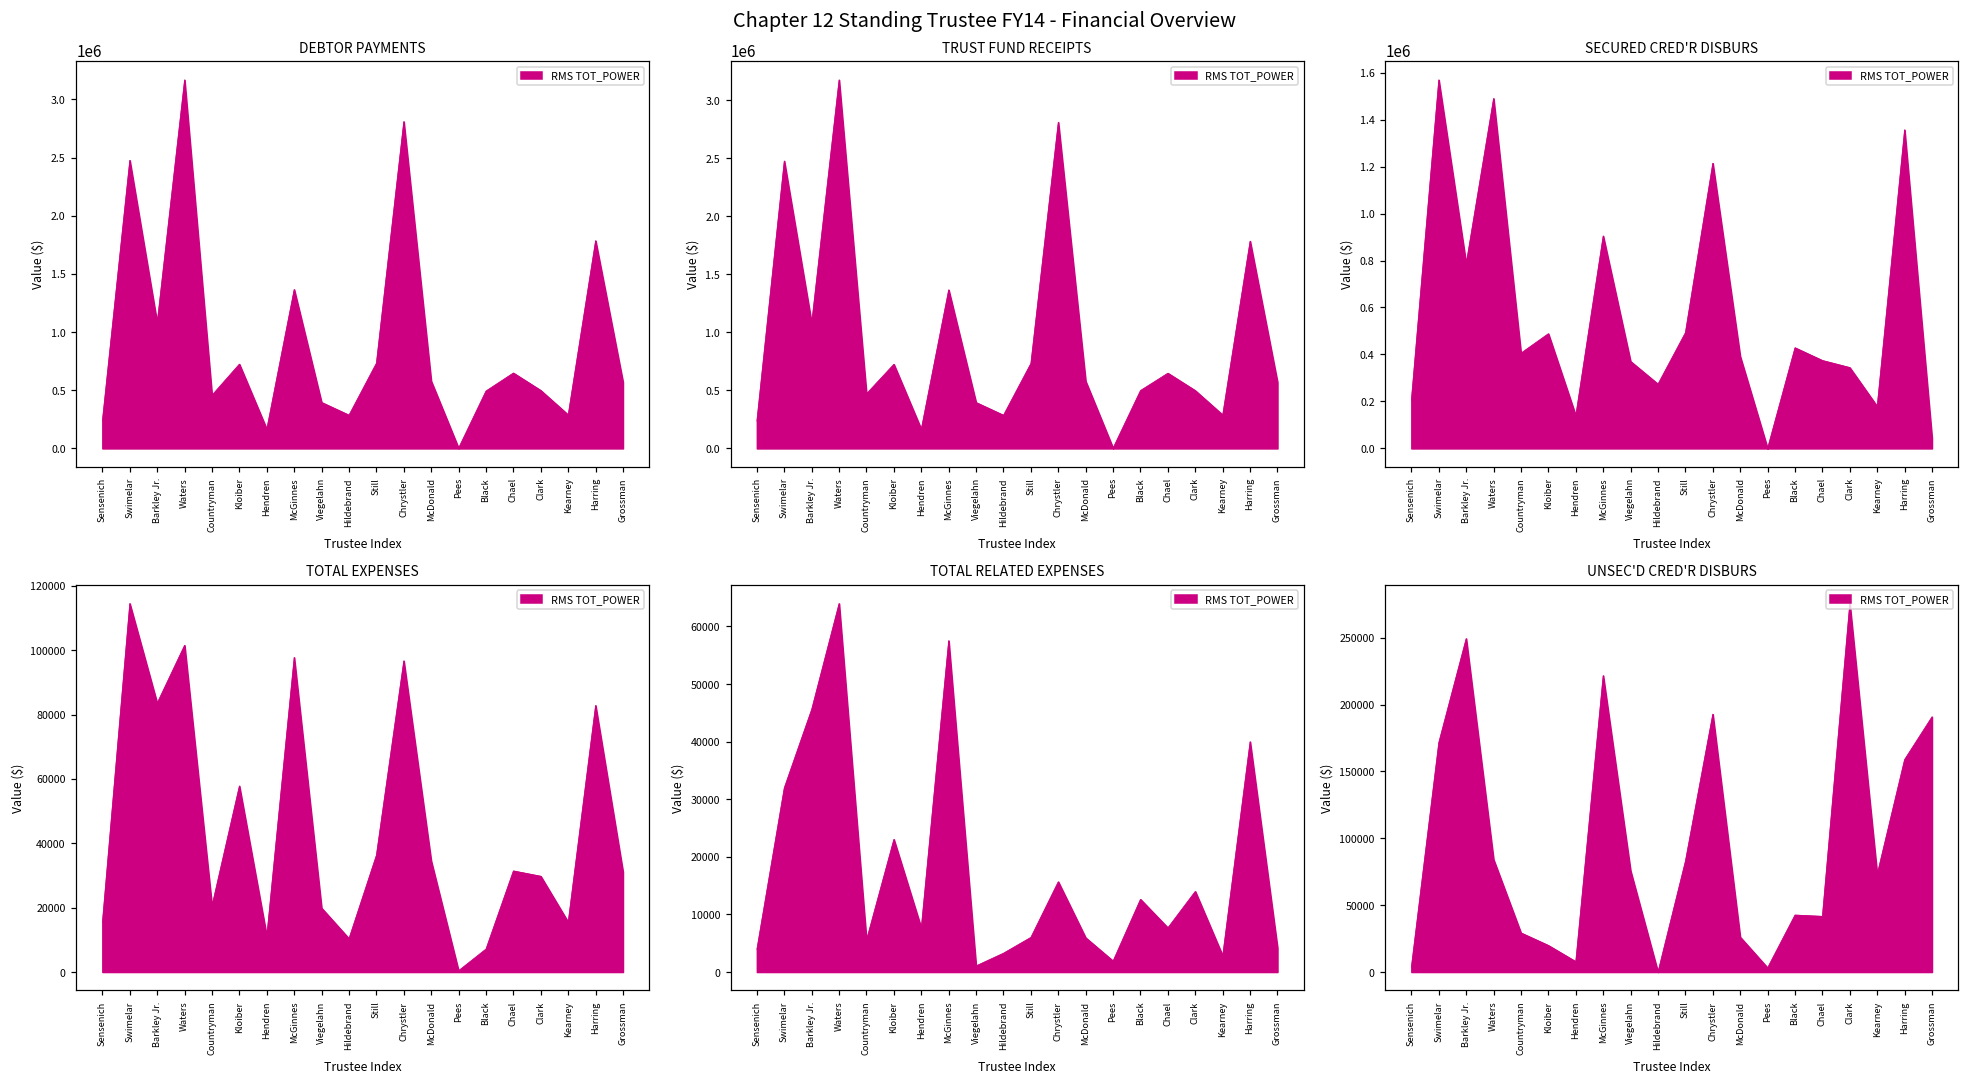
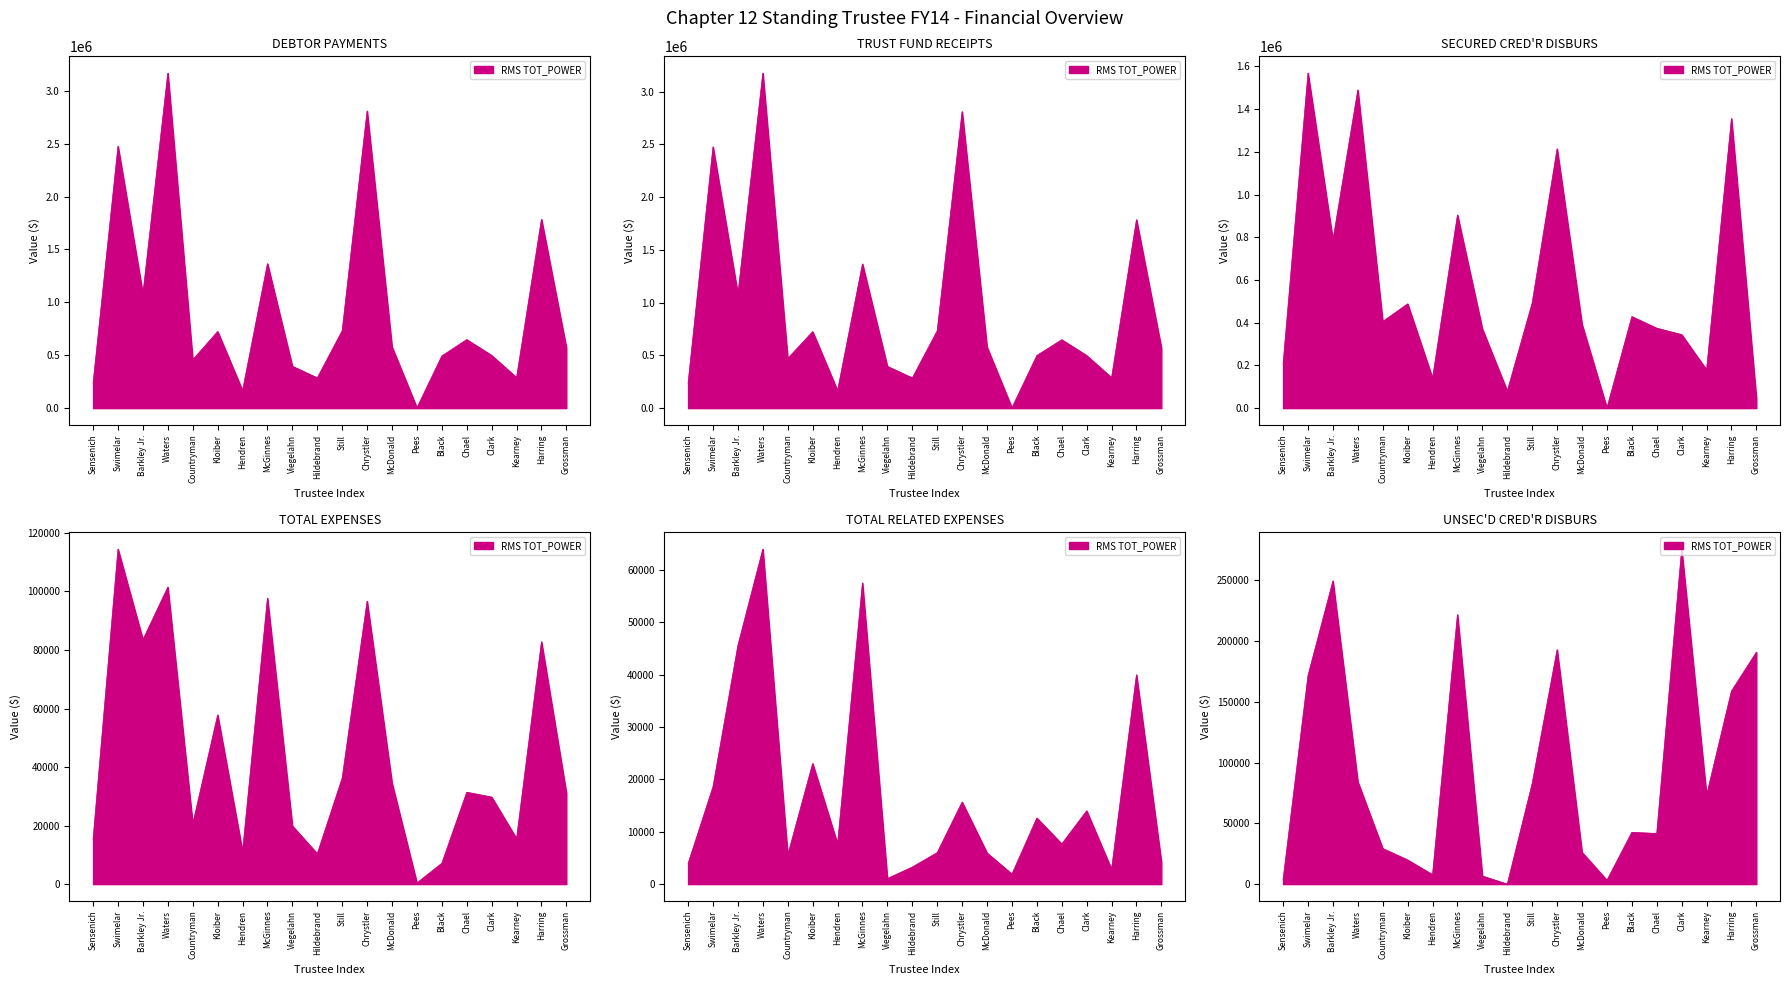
SECURED CRED'R DISBURS, Hildebrand: 270000 -> 80000
TOTAL RELATED EXPENSES, Swimelar: 32000 -> 19000
UNSEC'D CRED'R DISBURS, Viegelahn: 76000 -> 7000
